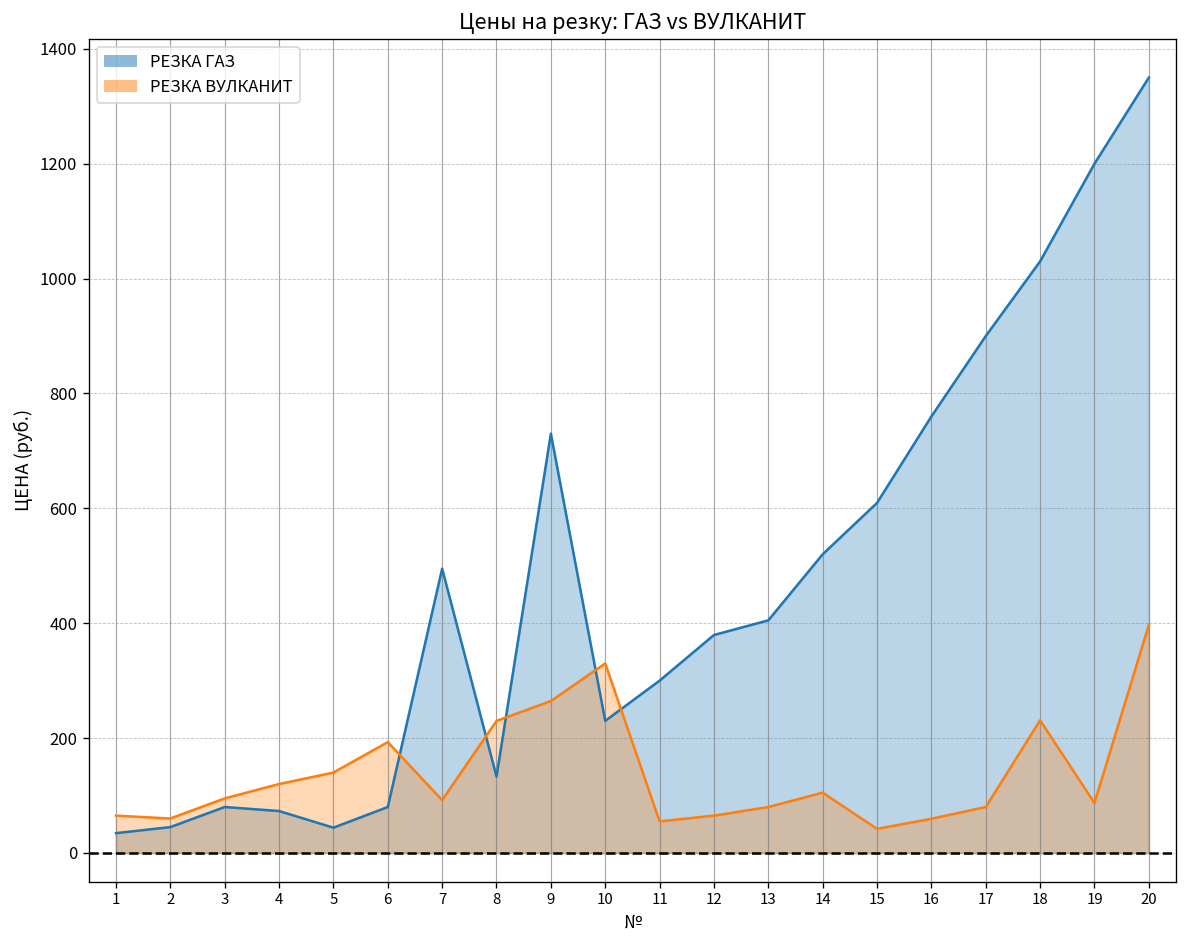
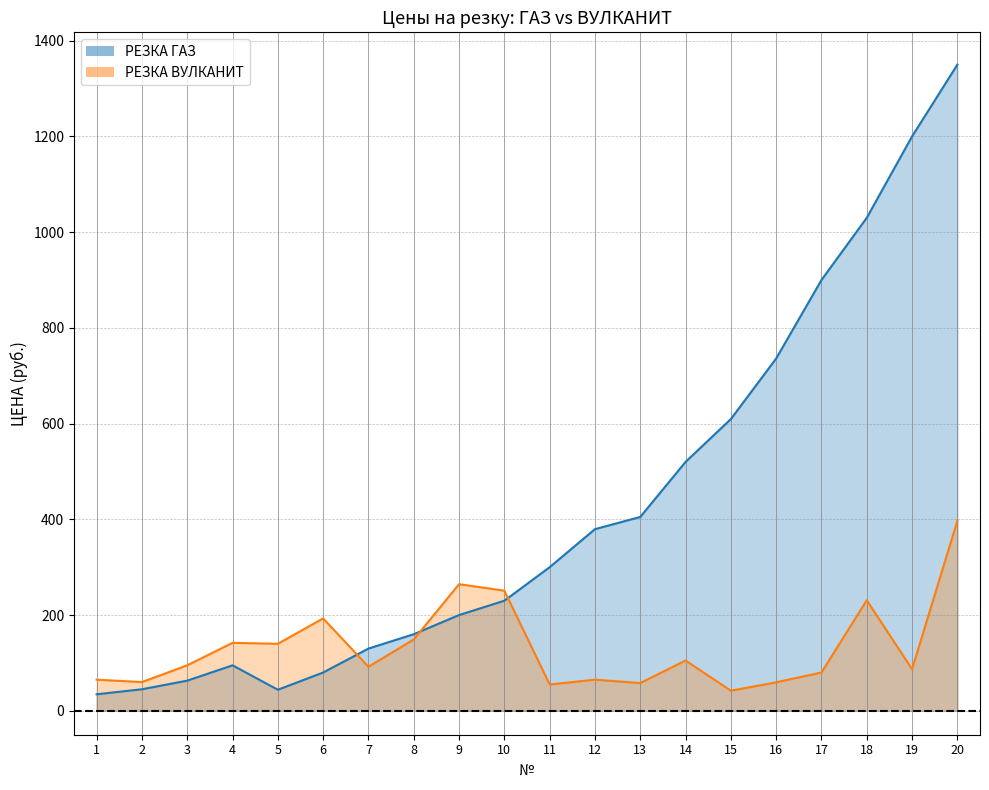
РЕЗКА ГАЗ, 3: 80 -> 60
РЕЗКА ГАЗ, 4: 70 -> 100
РЕЗКА ВУЛКАНИТ, 4: 120 -> 140
РЕЗКА ГАЗ, 7: 500 -> 130
РЕЗКА ГАЗ, 8: 130 -> 160
РЕЗКА ВУЛКАНИТ, 8: 230 -> 150
РЕЗКА ГАЗ, 9: 730 -> 200
РЕЗКА ВУЛКАНИТ, 10: 330 -> 250
РЕЗКА ВУЛКАНИТ, 13: 80 -> 60
РЕЗКА ГАЗ, 16: 760 -> 740
